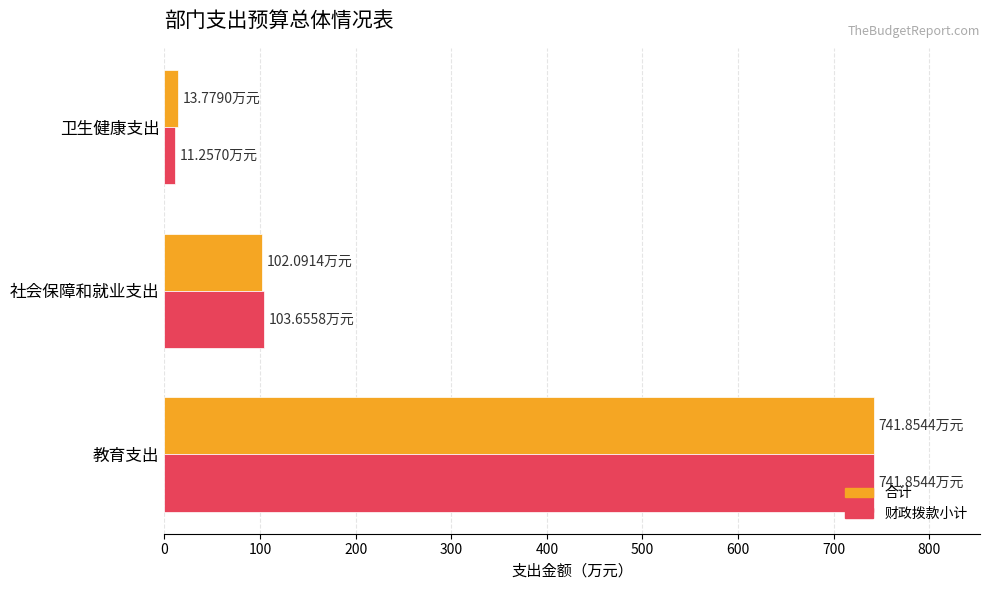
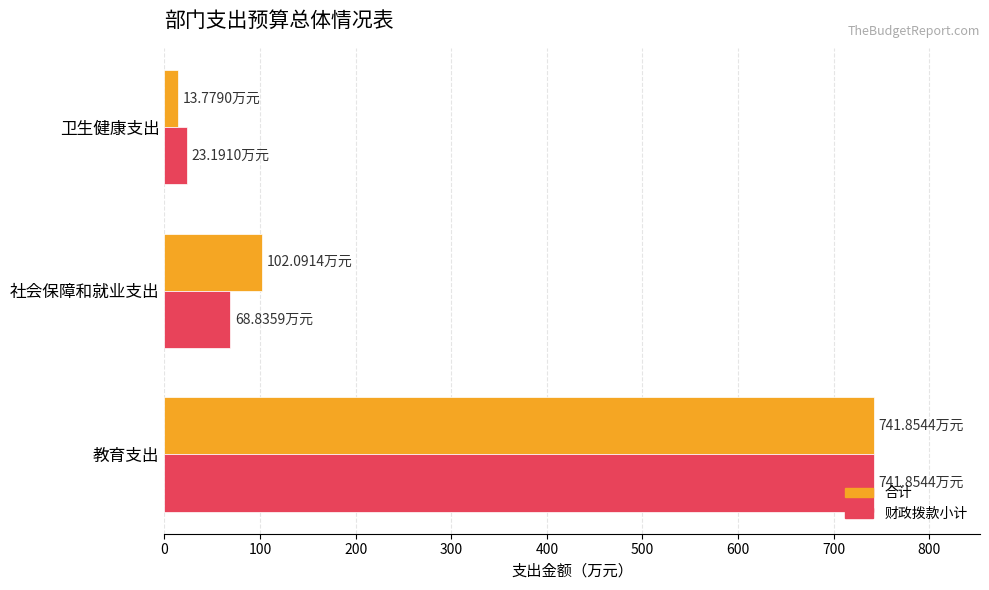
财政拨款小计, 卫生健康支出: 11.2570 -> 23.1910
财政拨款小计, 社会保障和就业支出: 103.6558 -> 68.8359
